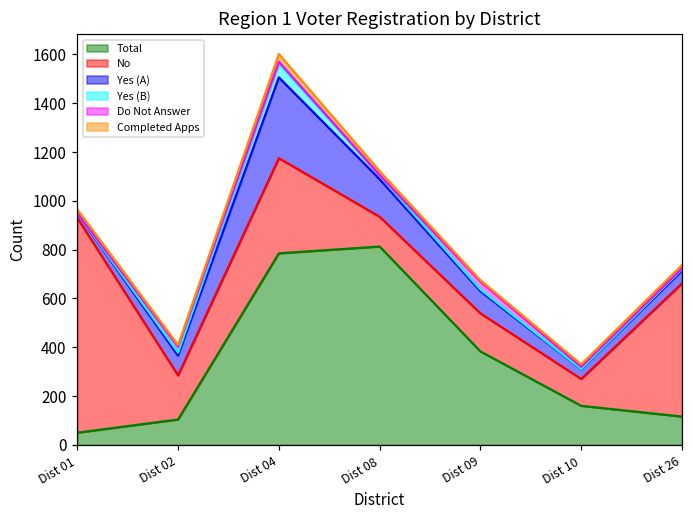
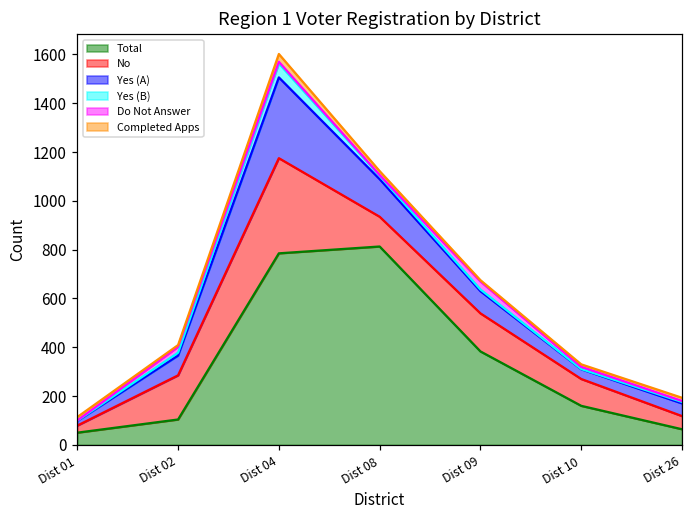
No, Dist 01: 880 -> 30
Total, Dist 26: 120 -> 60
No, Dist 26: 550 -> 50
